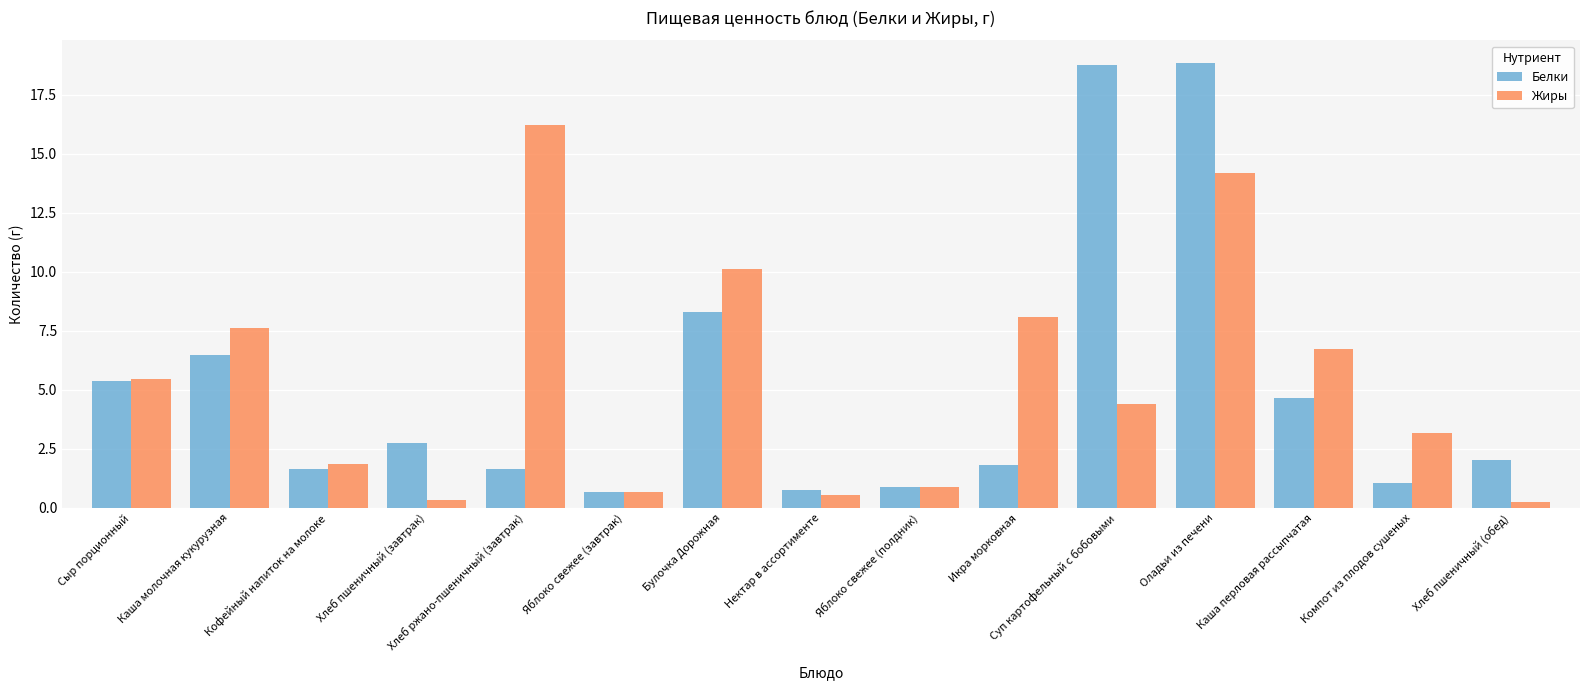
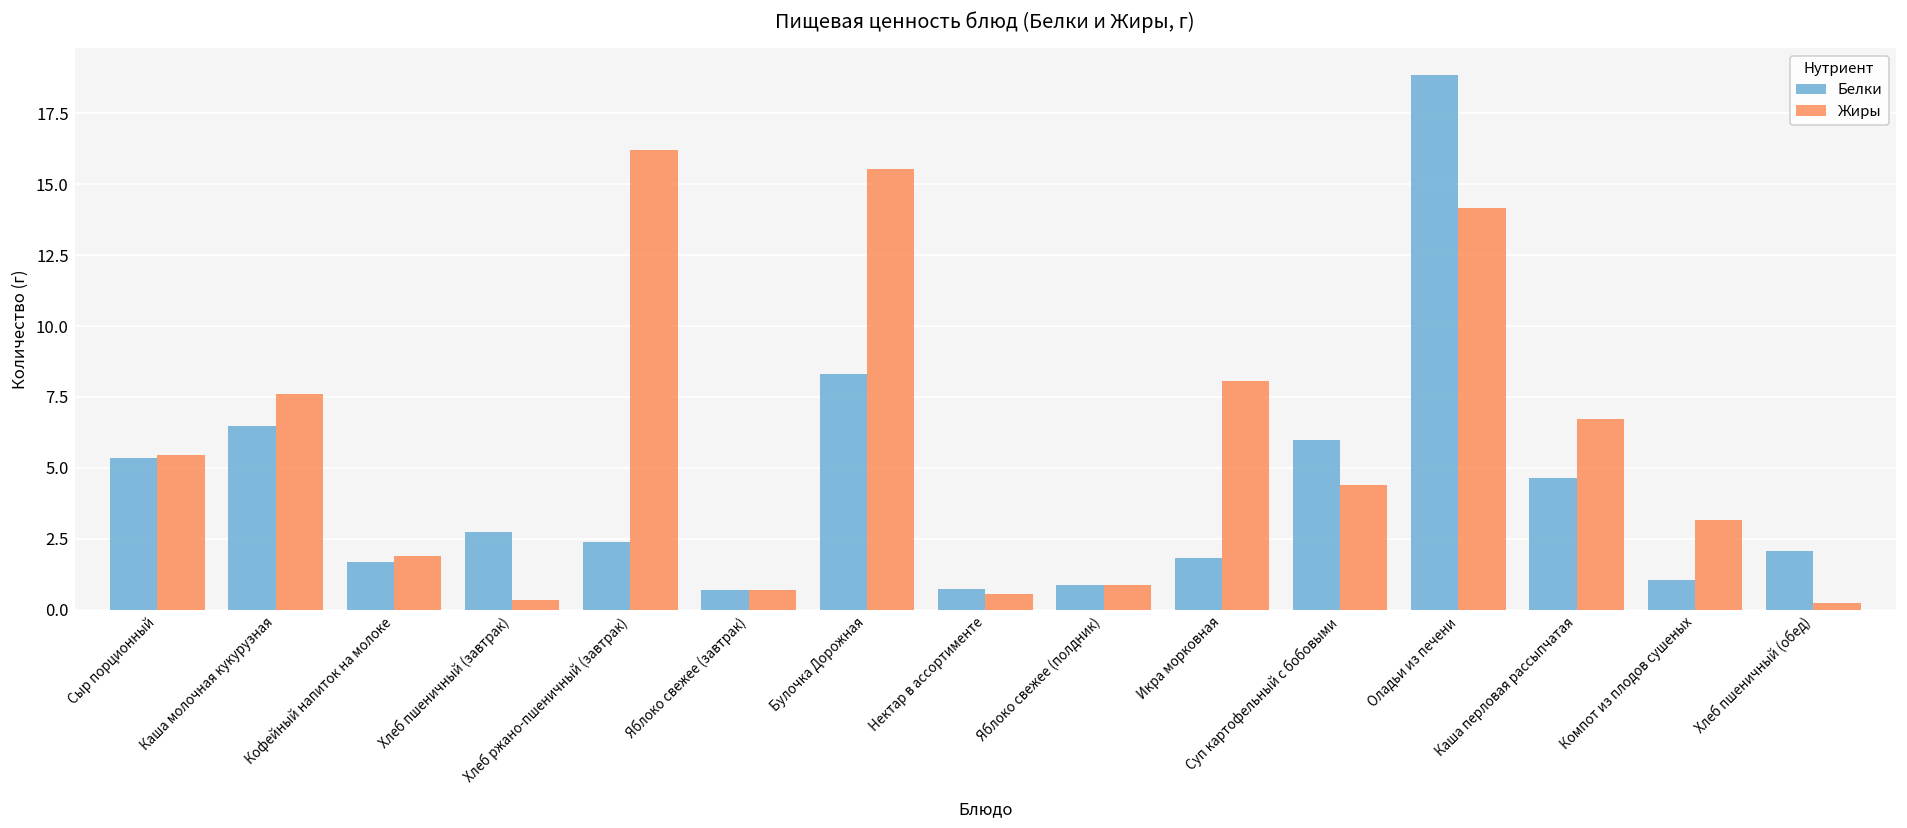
Белки, Хлеб ржано-пшеничный (завтрак): 1.7 -> 2.4
Жиры, Булочка Дорожная: 10.1 -> 15.6
Белки, Суп картофельный с бобовыми: 18.8 -> 6.0
